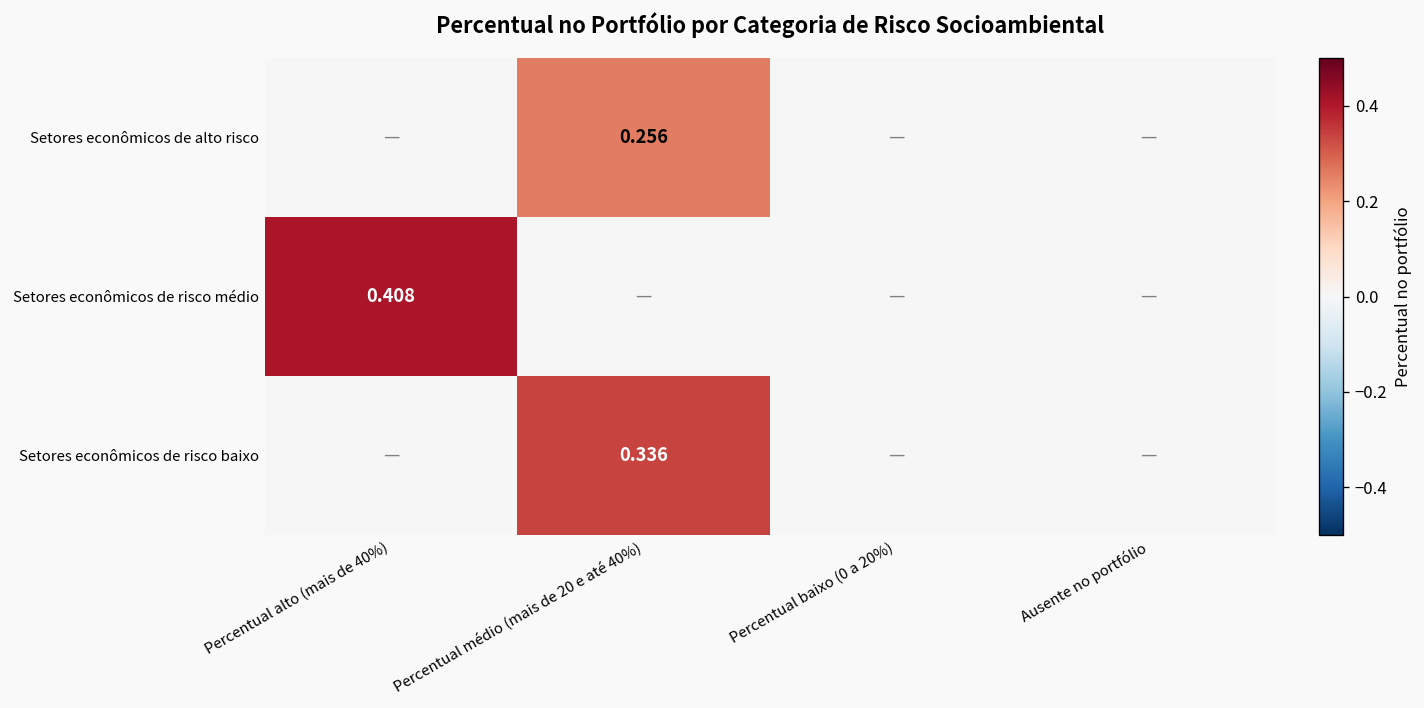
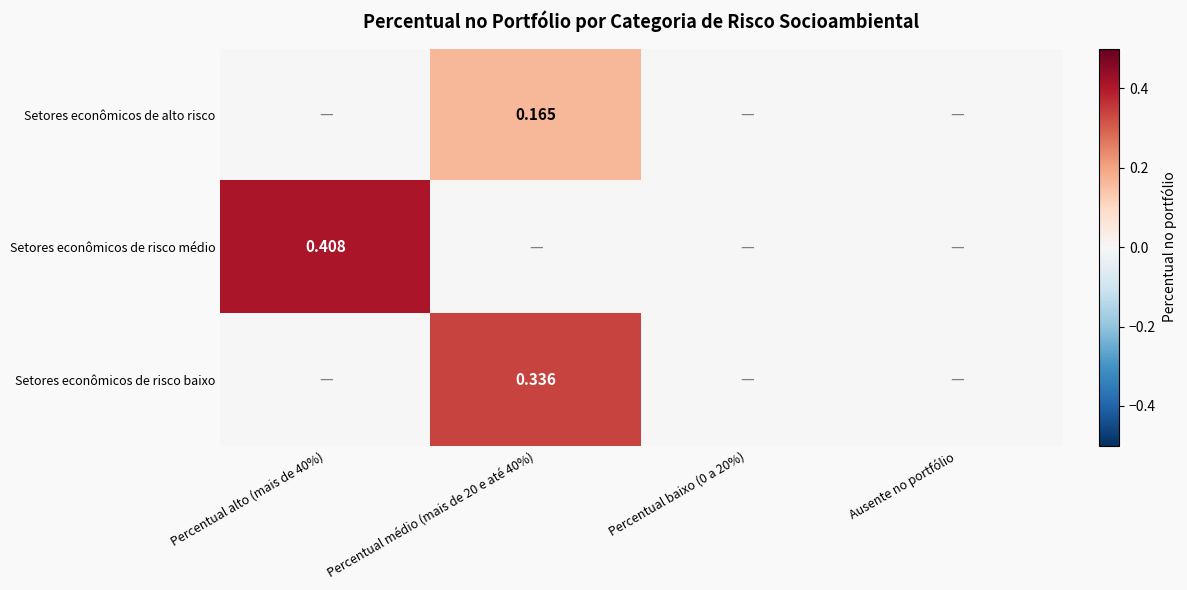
Setores econômicos de alto risco, Percentual médio (mais de 20 e até 40%): 0.256 -> 0.165
